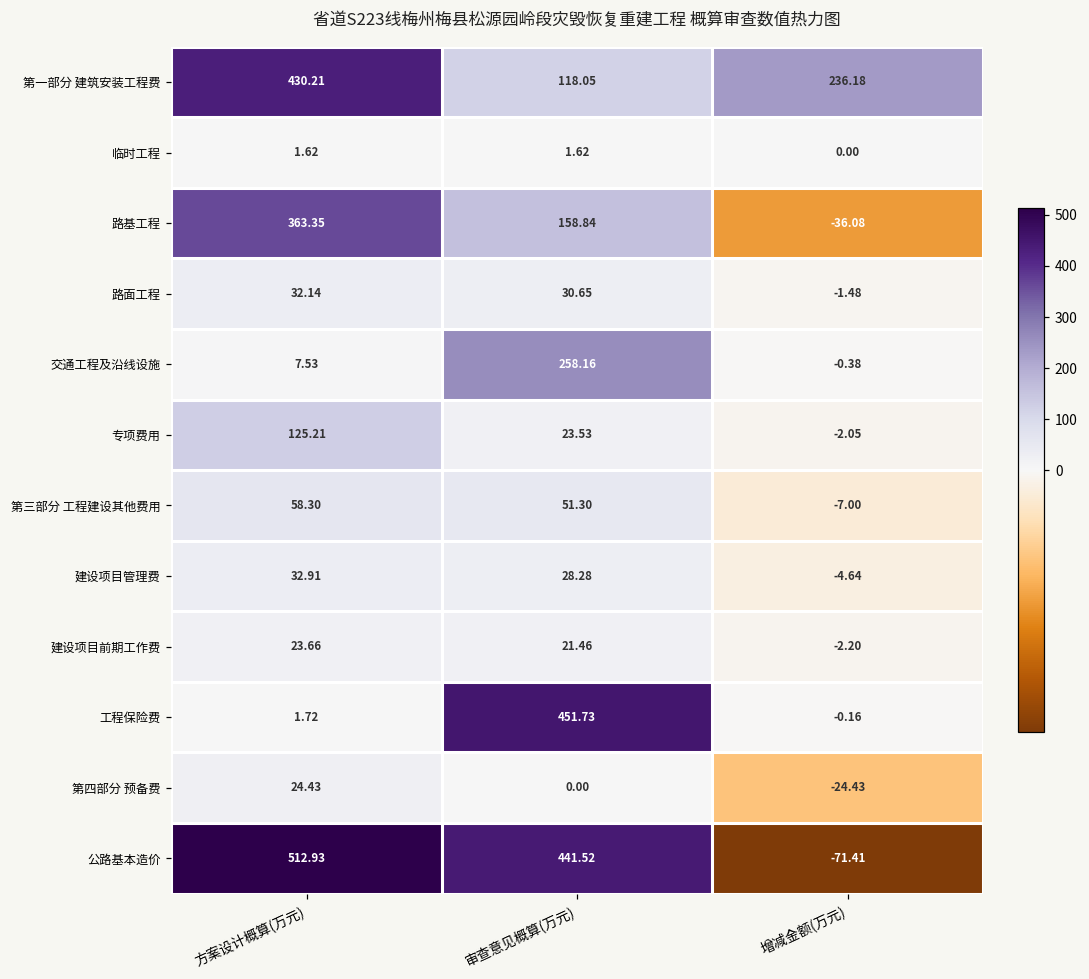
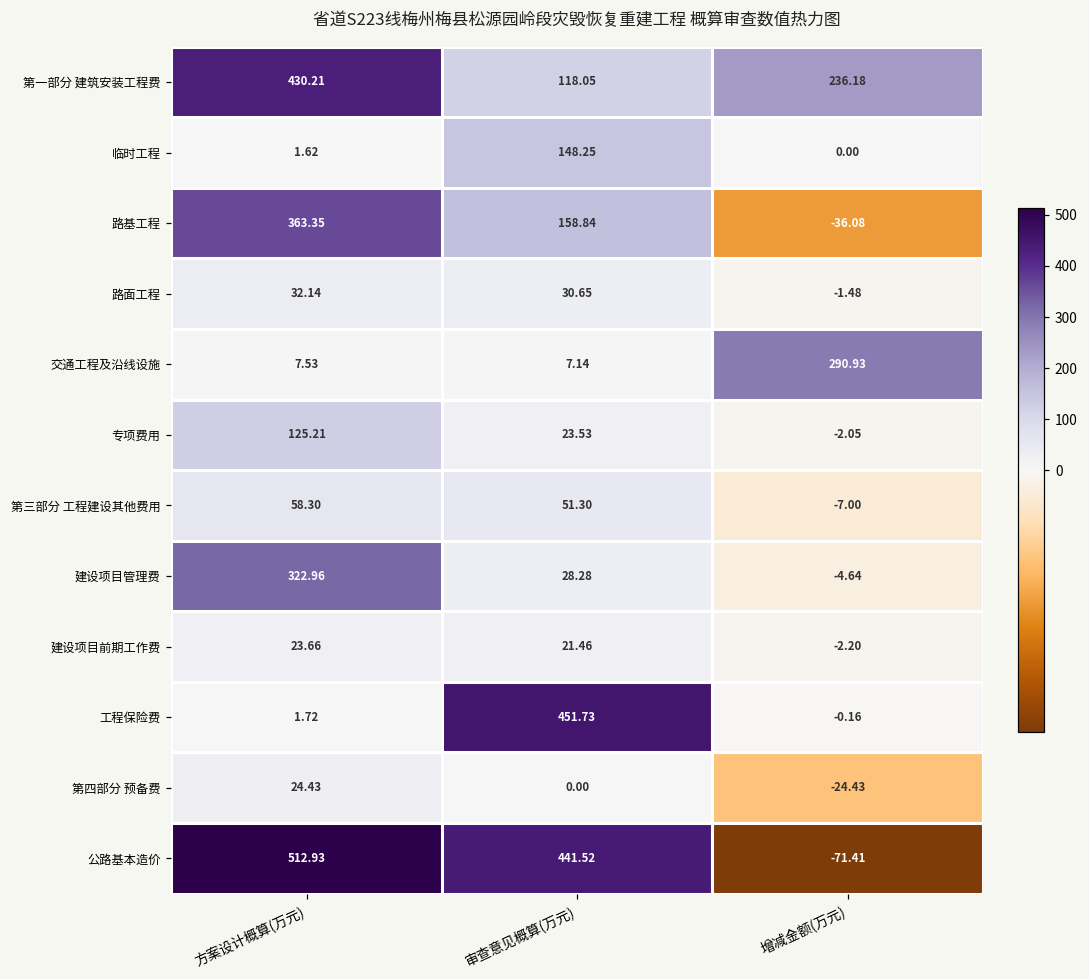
临时工程, 审查意见概算(万元): 1.62 -> 148.25
交通工程及沿线设施, 审查意见概算(万元): 258.16 -> 7.14
交通工程及沿线设施, 增减金额(万元): -0.38 -> 290.93
建设项目管理费, 方案设计概算(万元): 32.91 -> 322.96
